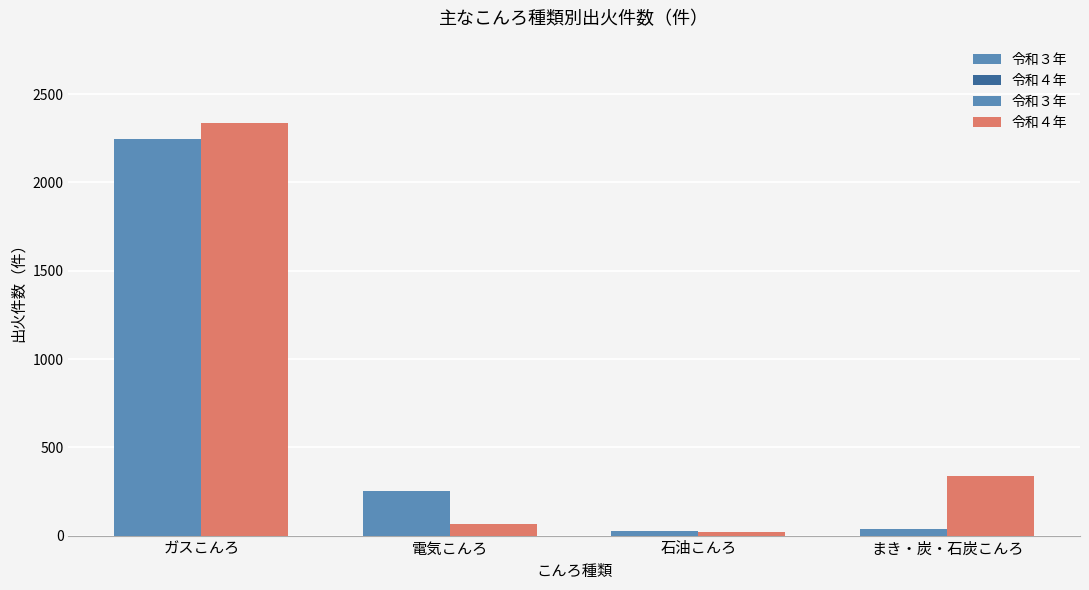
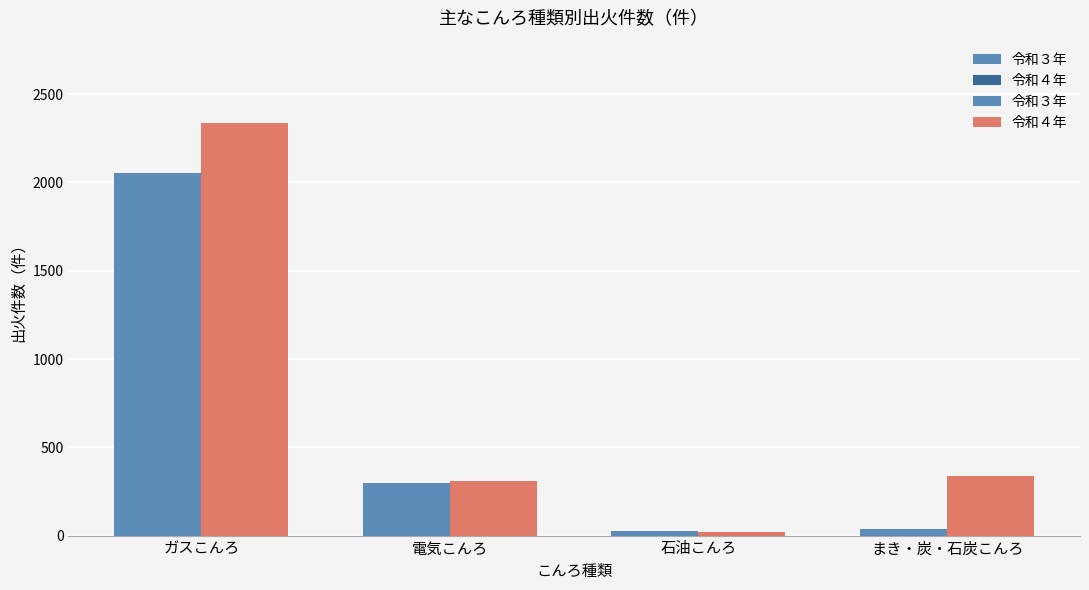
令和３年, ガスこんろ: 2250 -> 2060
令和３年, 電気こんろ: 250 -> 300
令和４年, 電気こんろ: 70 -> 310
